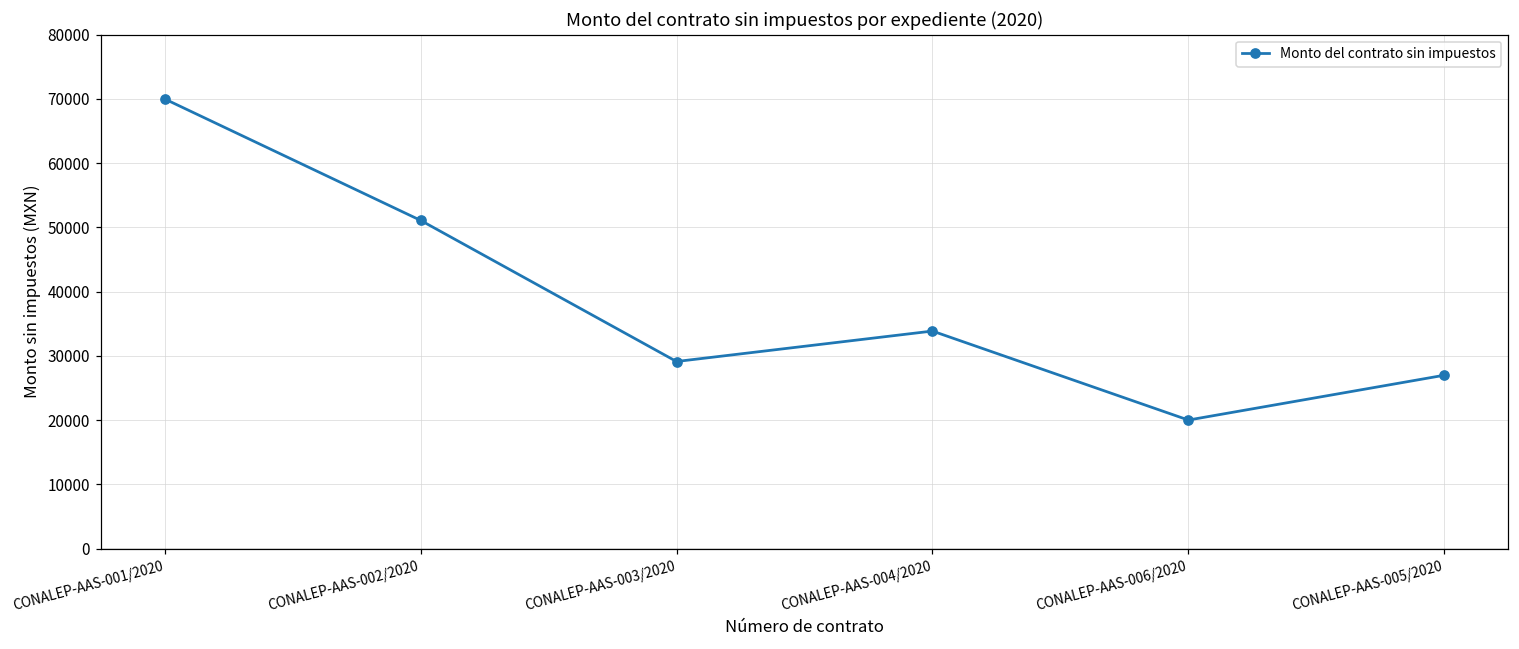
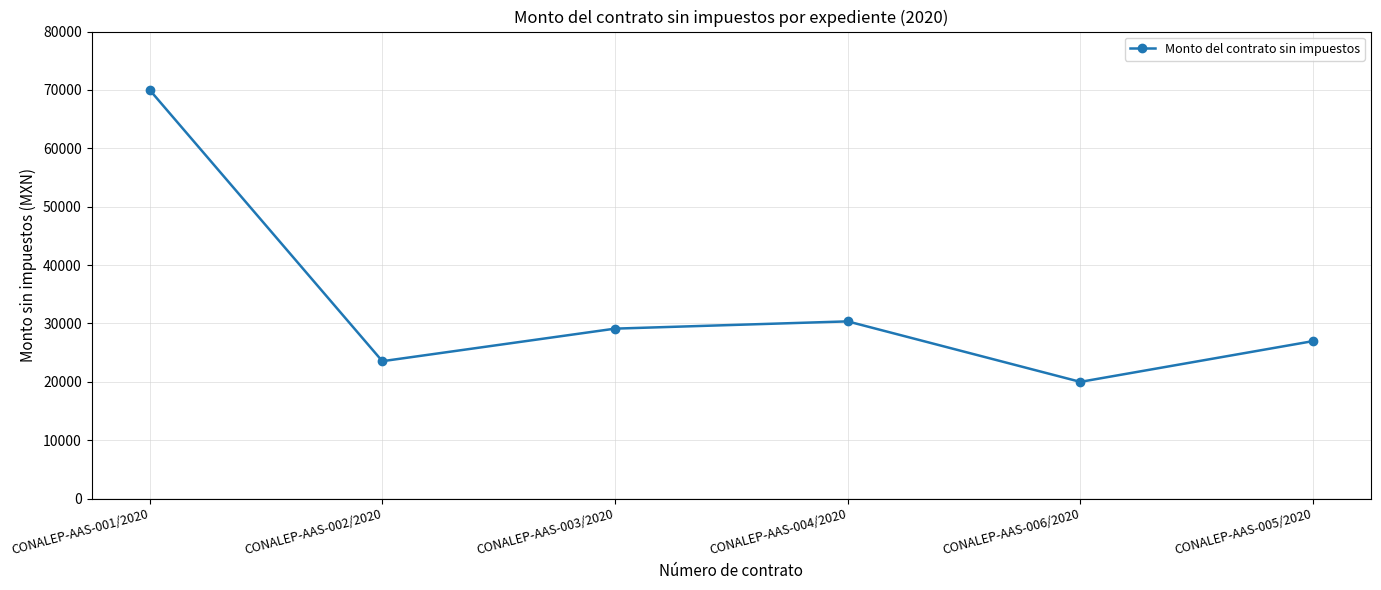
CONALEP-AAS-002/2020: 51000 -> 24000
CONALEP-AAS-004/2020: 34000 -> 30000
